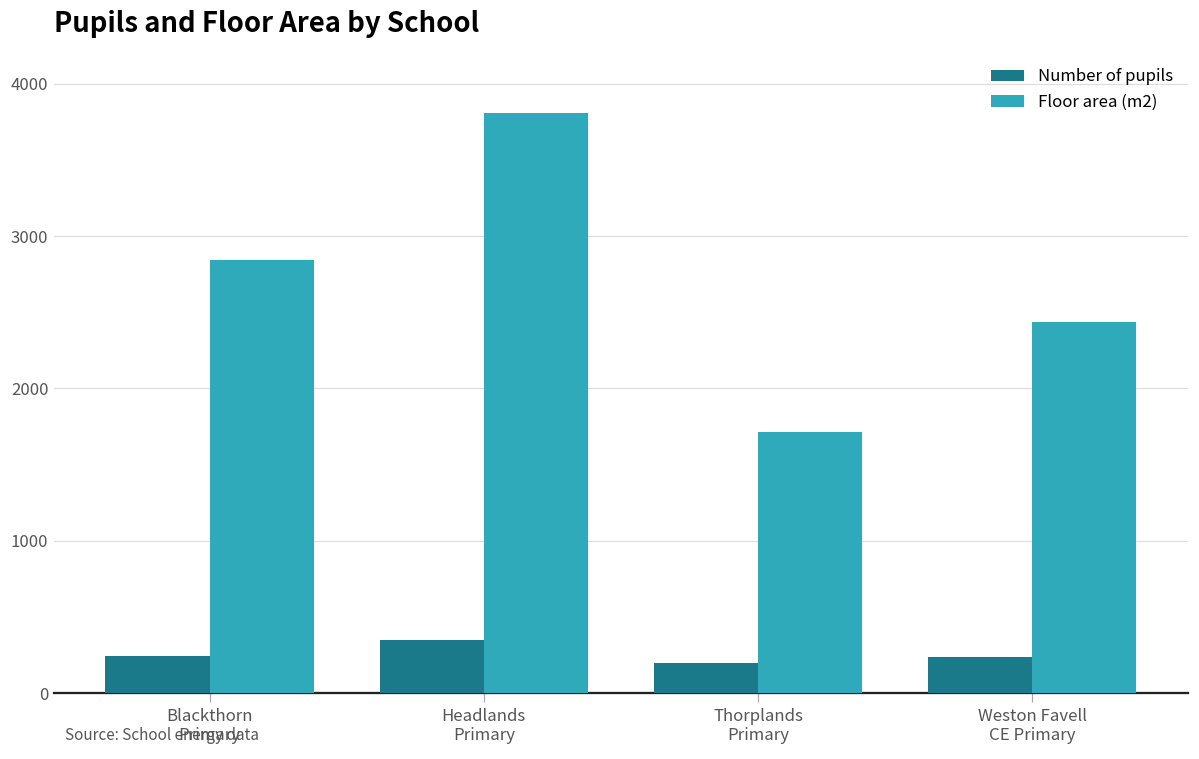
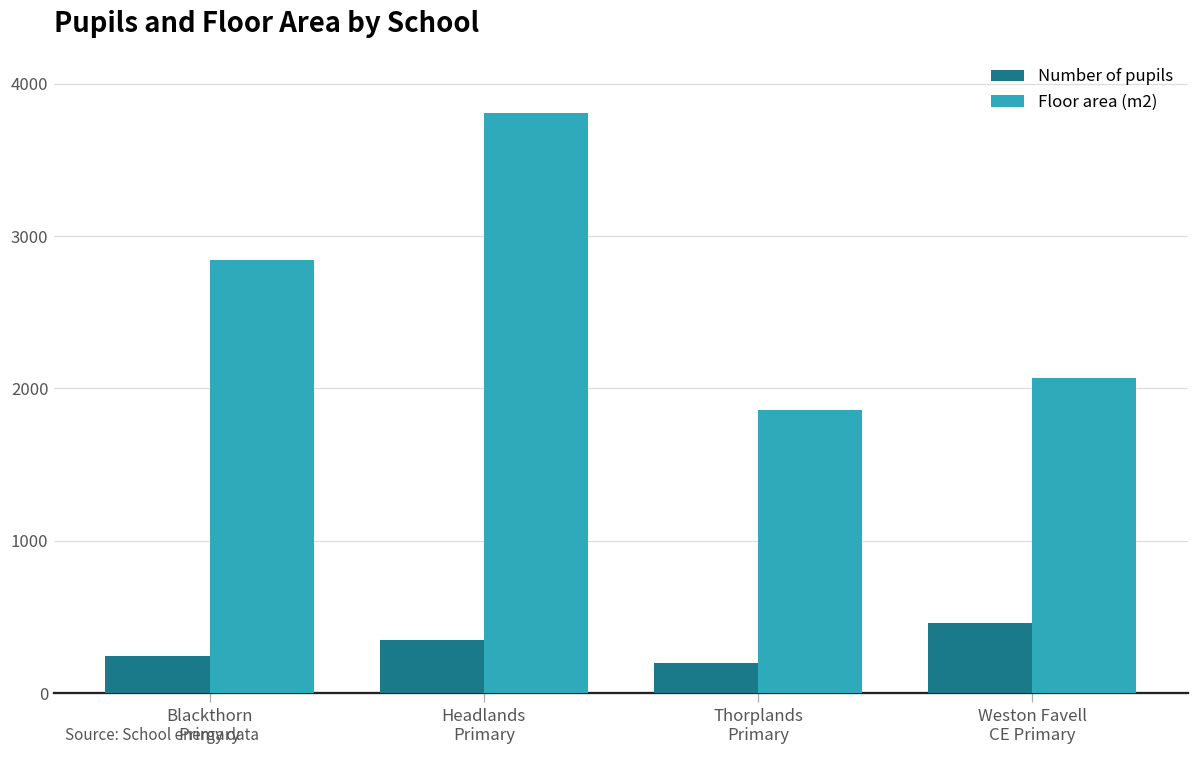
Floor area (m2), Thorplands Primary: 1710 -> 1860
Number of pupils, Weston Favell CE Primary: 240 -> 460
Floor area (m2), Weston Favell CE Primary: 2440 -> 2070
